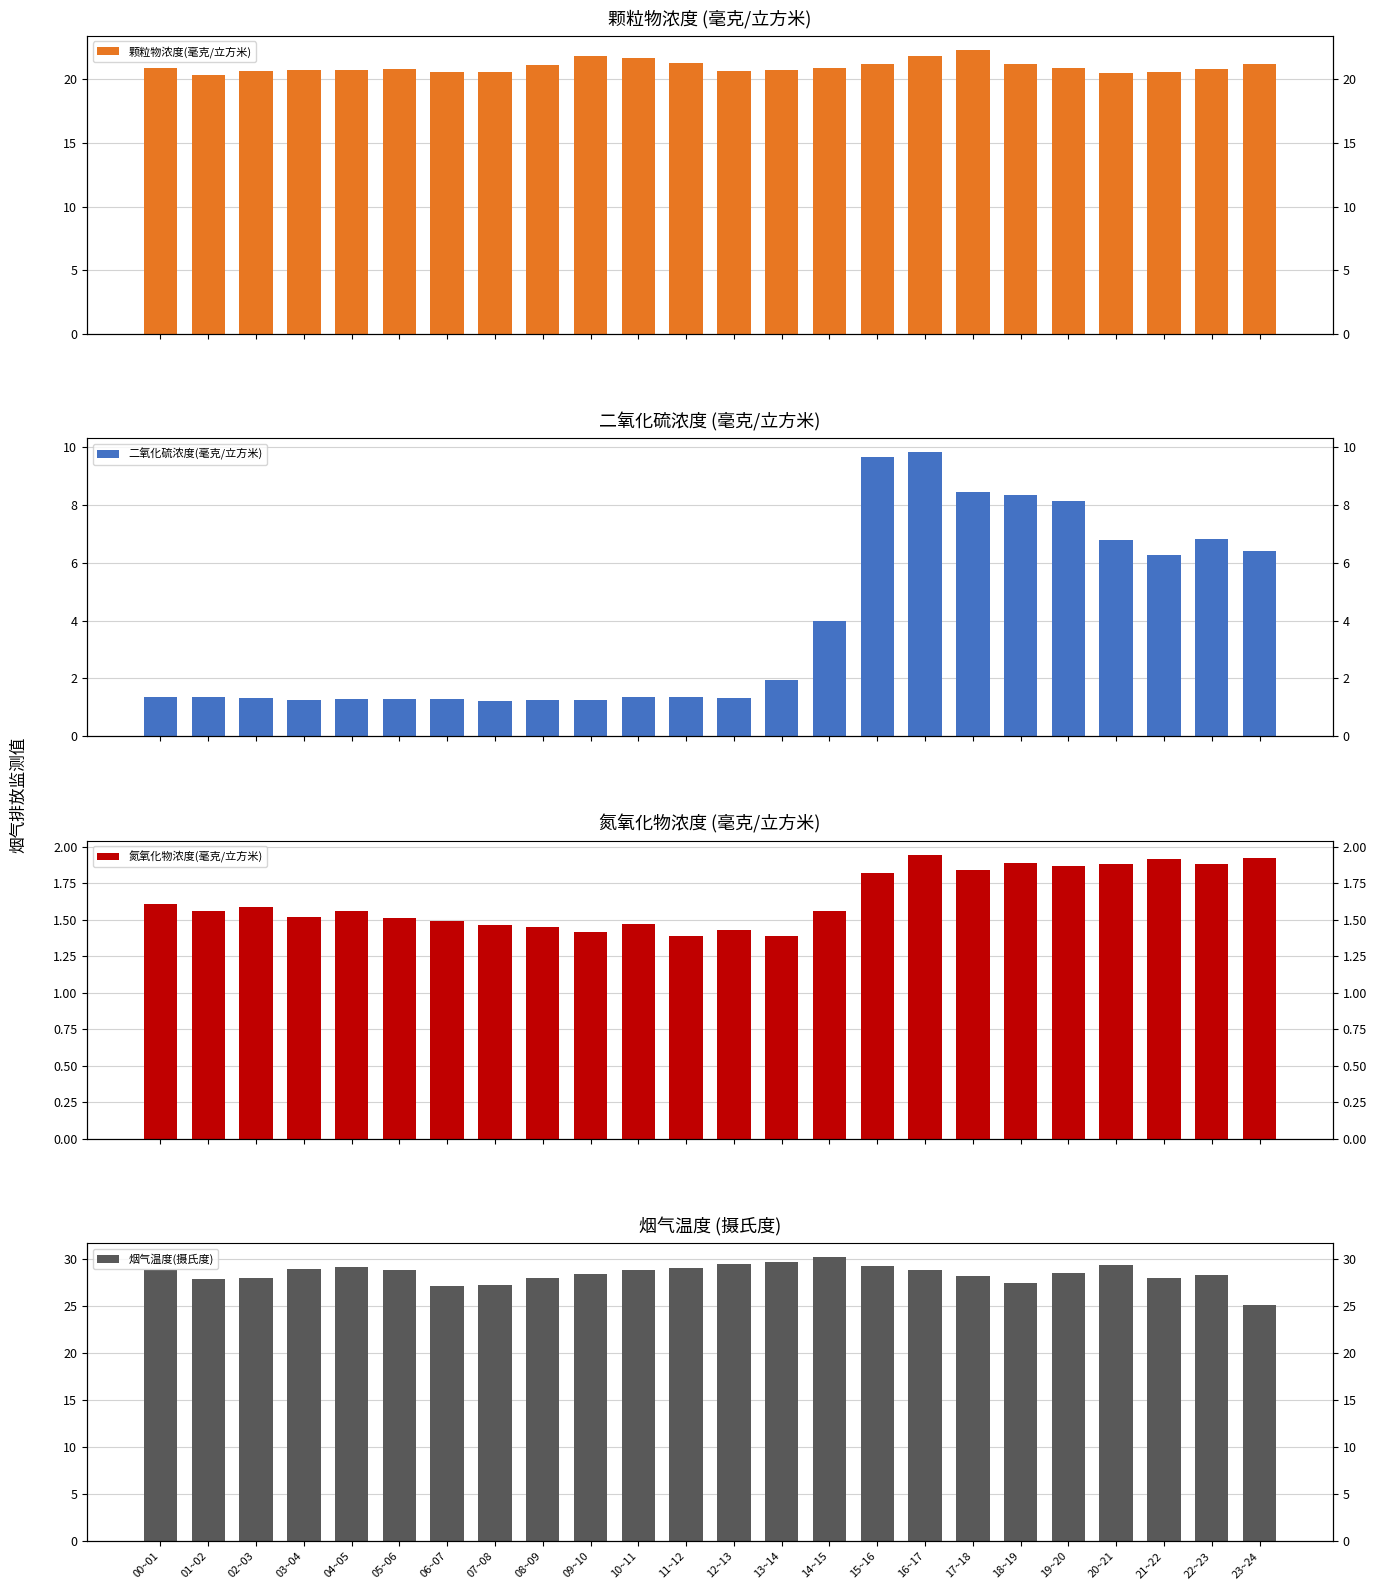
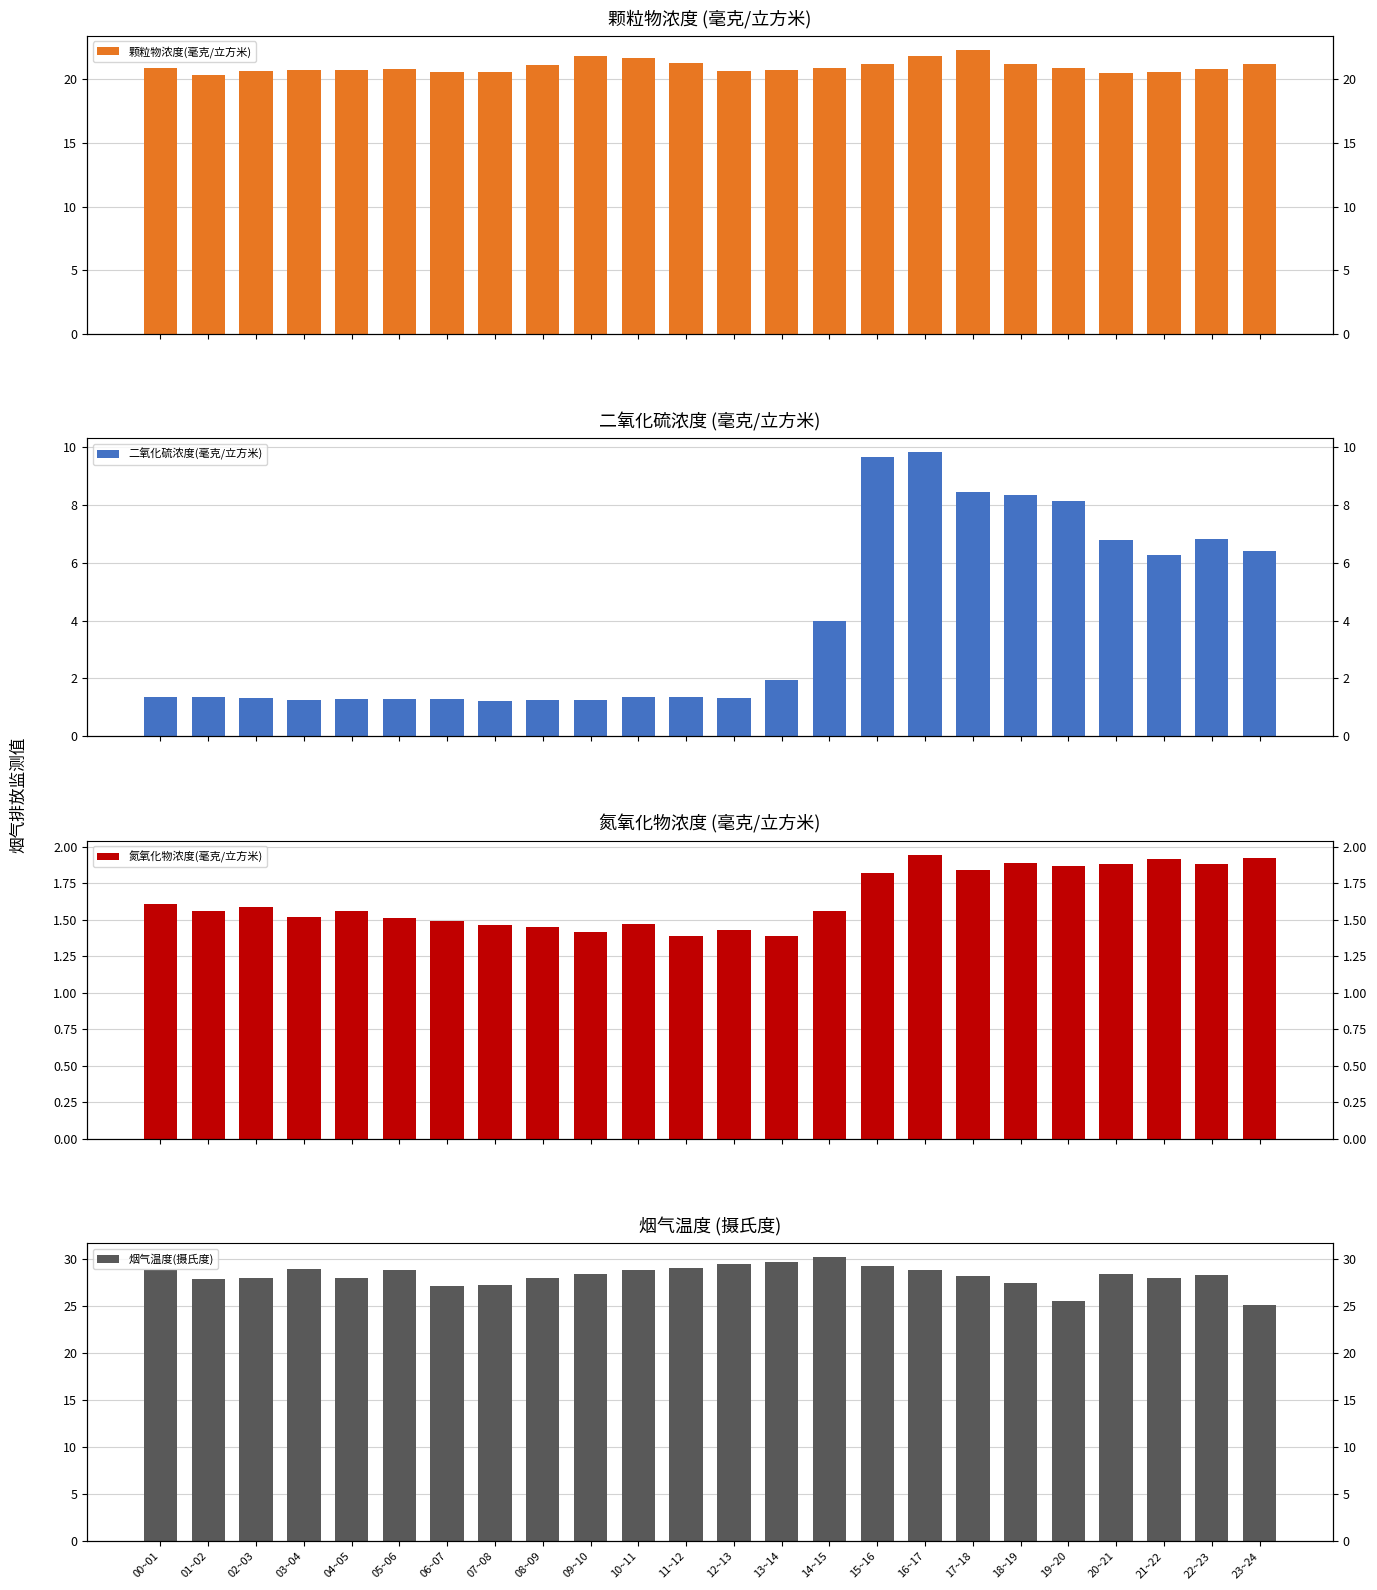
烟气温度 (摄氏度), 04~05: 29 -> 28
烟气温度 (摄氏度), 19~20: 29 -> 25
烟气温度 (摄氏度), 20~21: 29 -> 28
